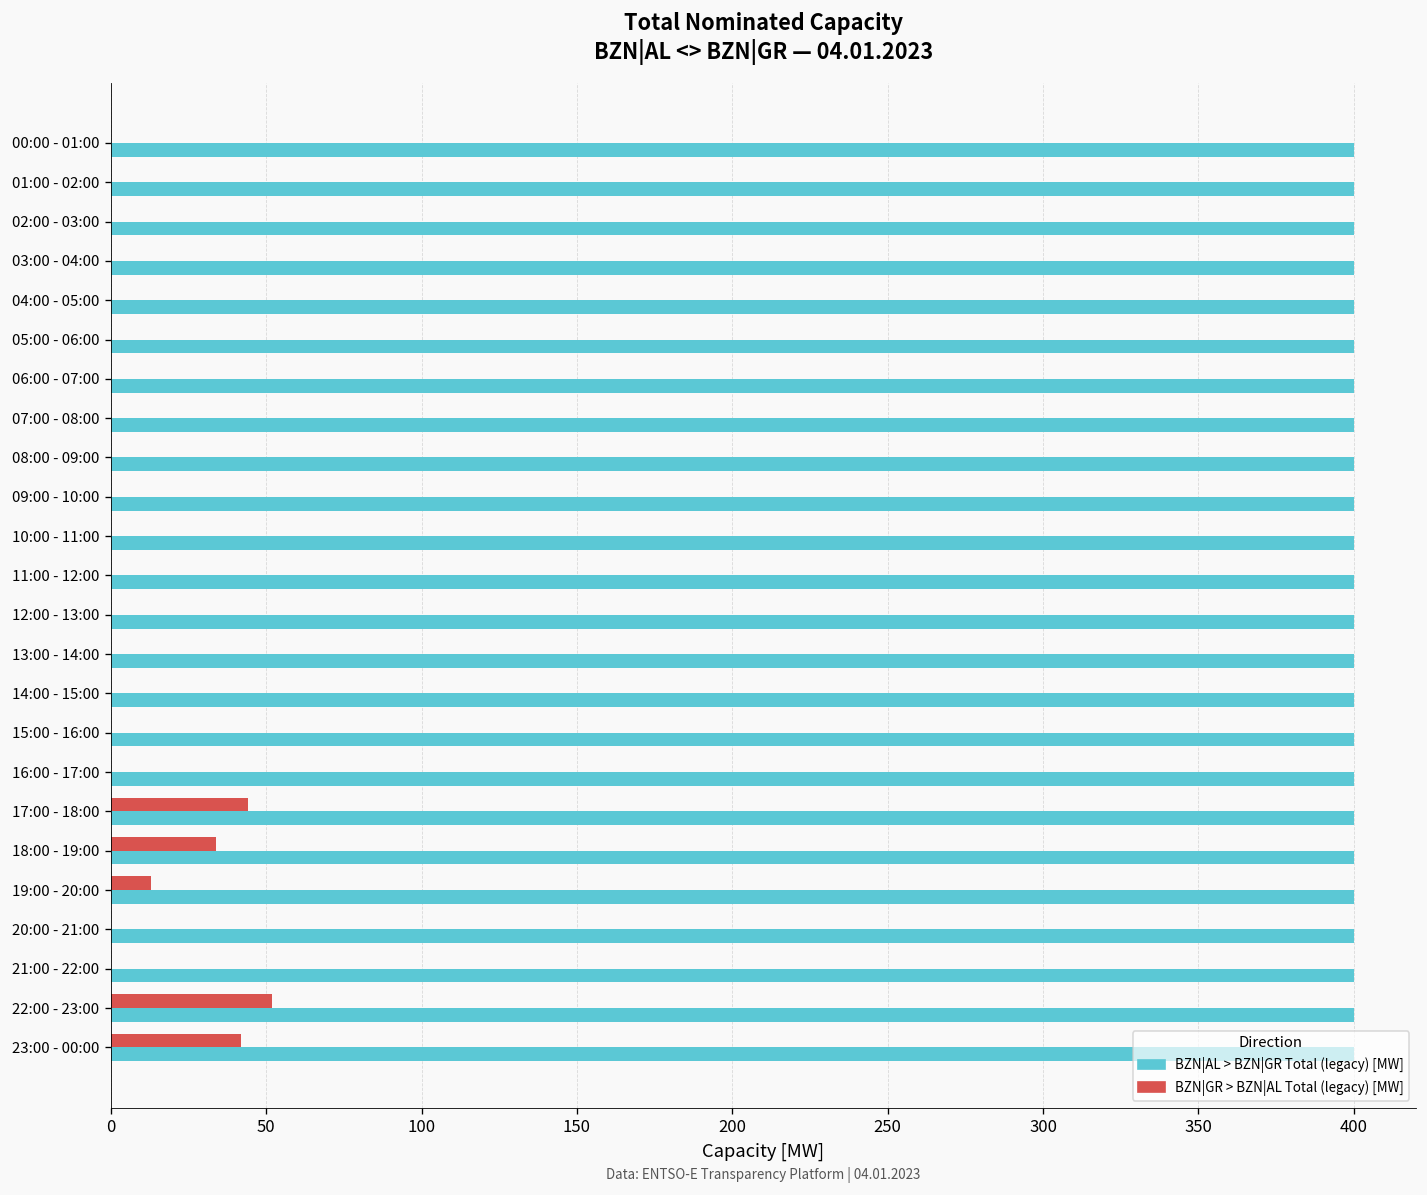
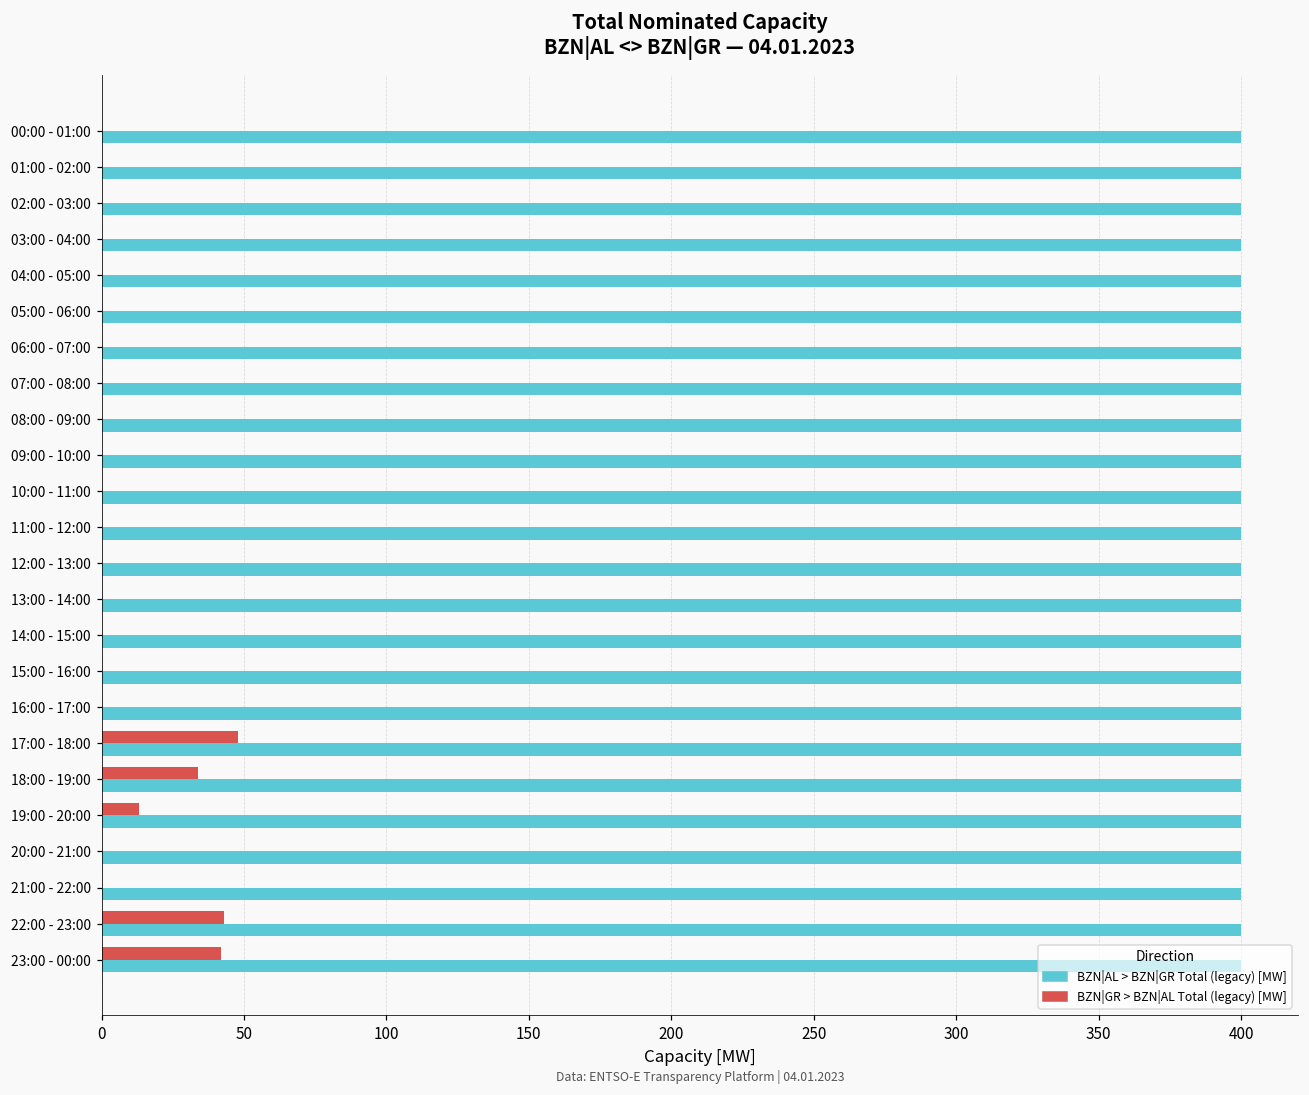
BZN|GR > BZN|AL Total (legacy) [MW], 17:00 - 18:00: 44 -> 48
BZN|GR > BZN|AL Total (legacy) [MW], 22:00 - 23:00: 52 -> 43
